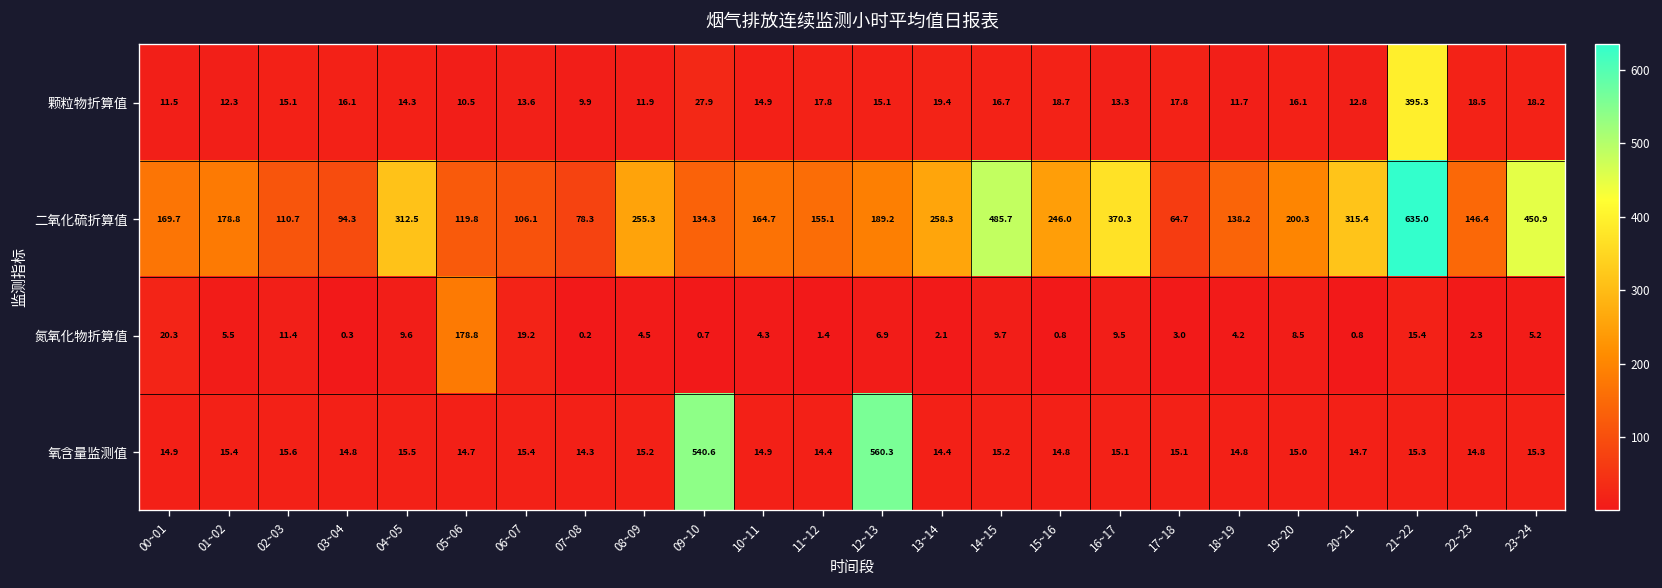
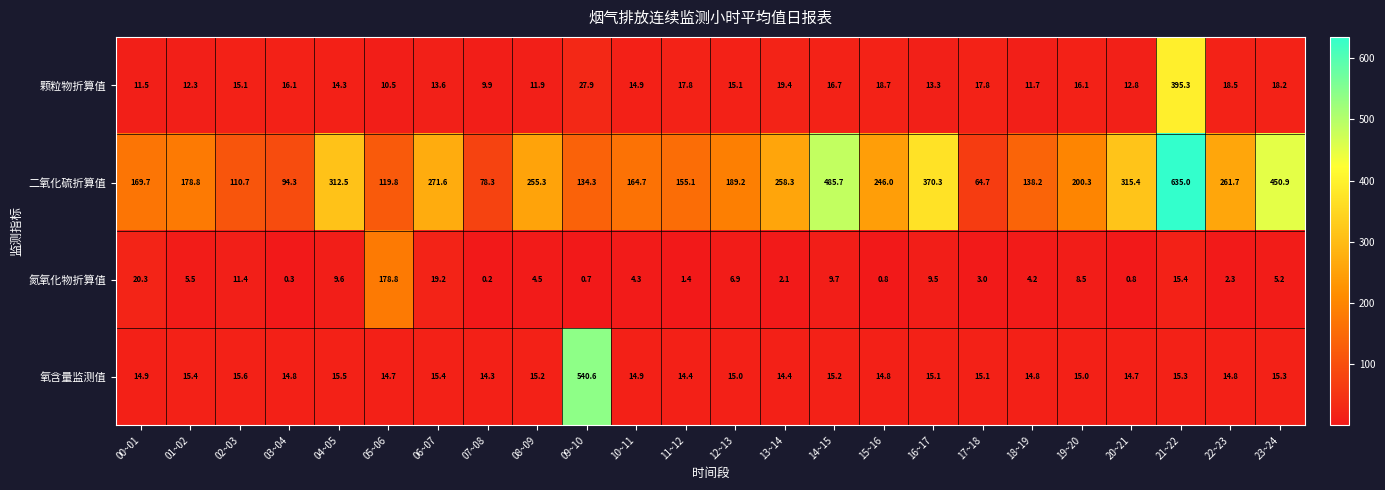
二氧化硫折算值, 06~07: 106.1 -> 271.6
二氧化硫折算值, 22~23: 146.4 -> 261.7
氧含量监测值, 12~13: 560.3 -> 15.0
